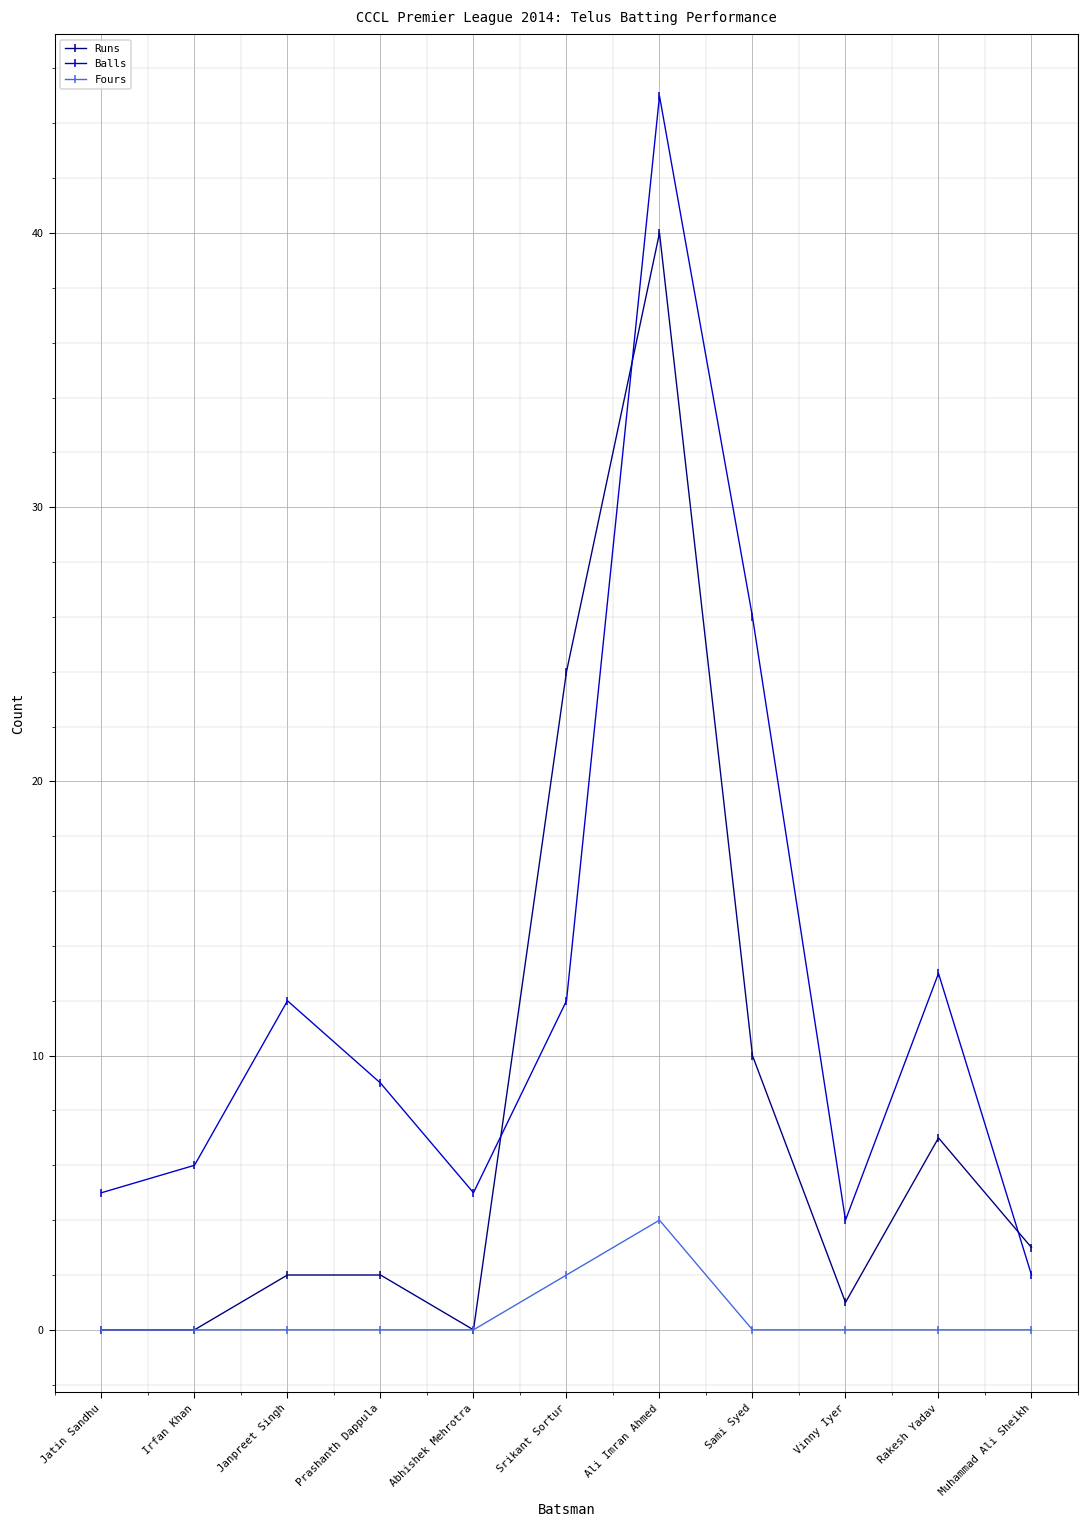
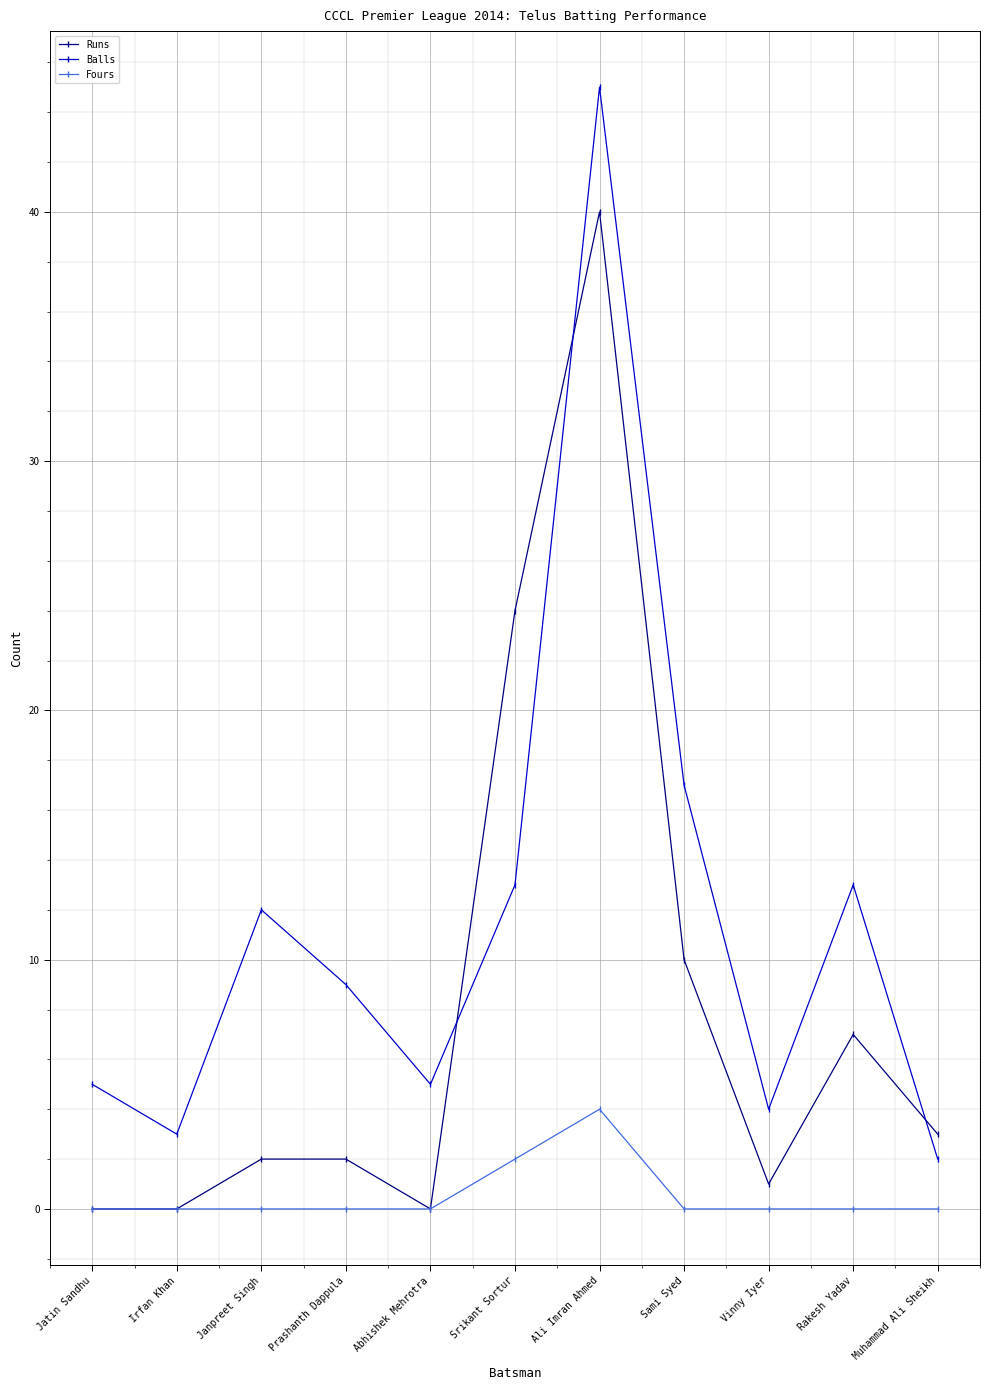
Balls, Irfan Khan: 6 -> 3
Balls, Srikant Sortur: 12 -> 13
Balls, Sami Syed: 26 -> 17
